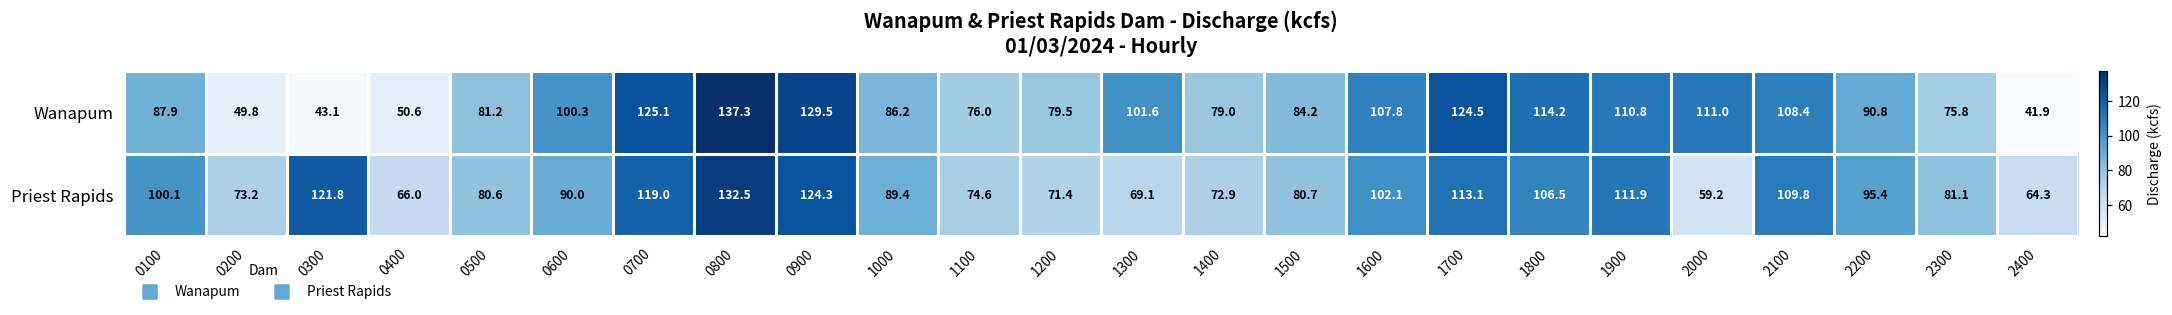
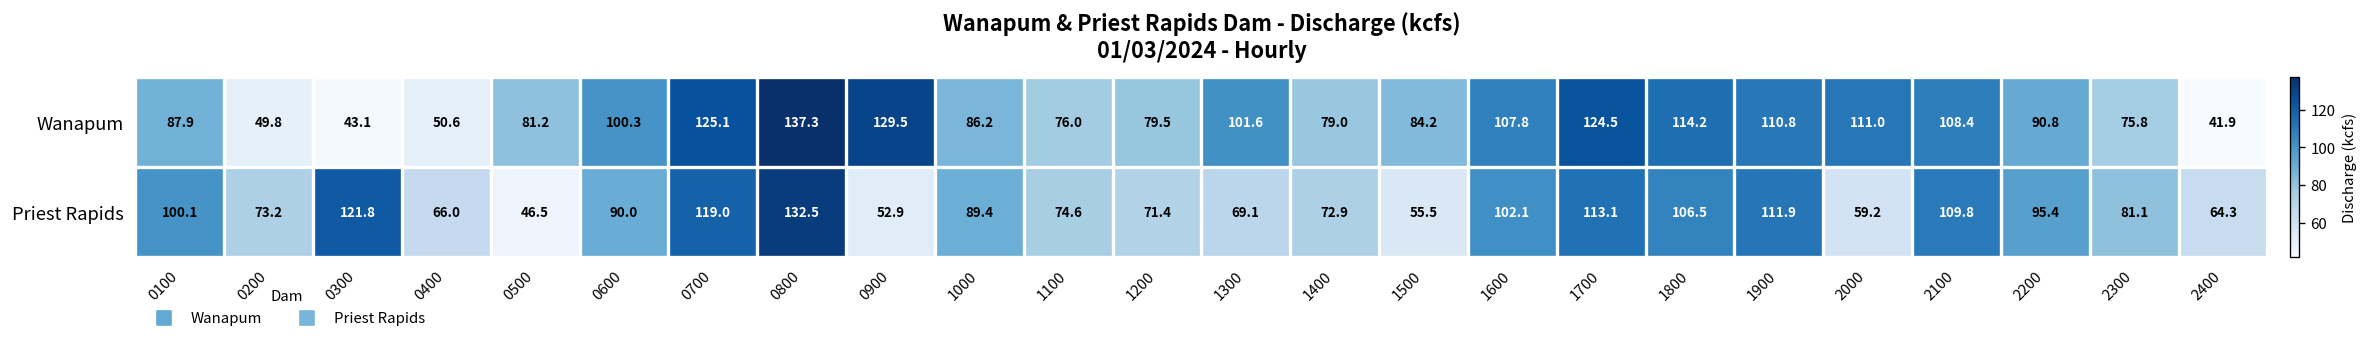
Priest Rapids, 0500: 80.6 -> 46.5
Priest Rapids, 0900: 124.3 -> 52.9
Priest Rapids, 1500: 80.7 -> 55.5
